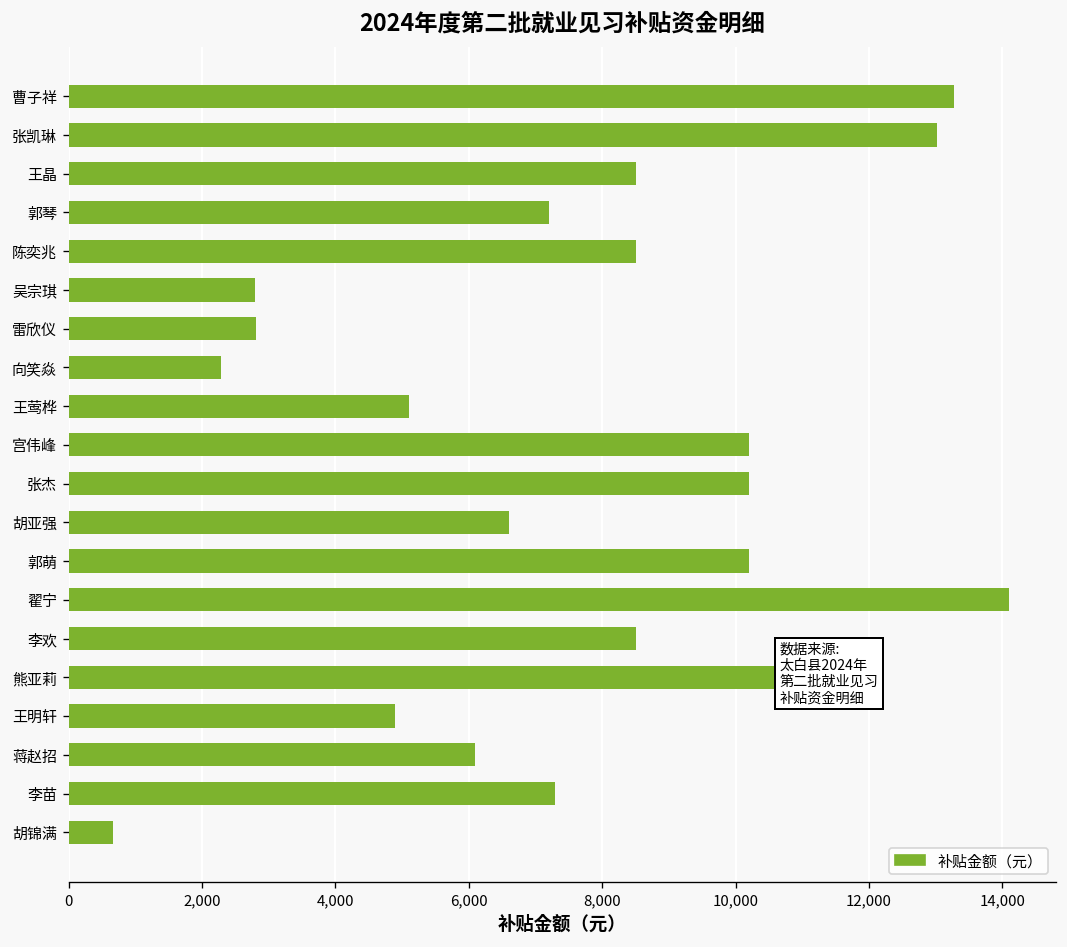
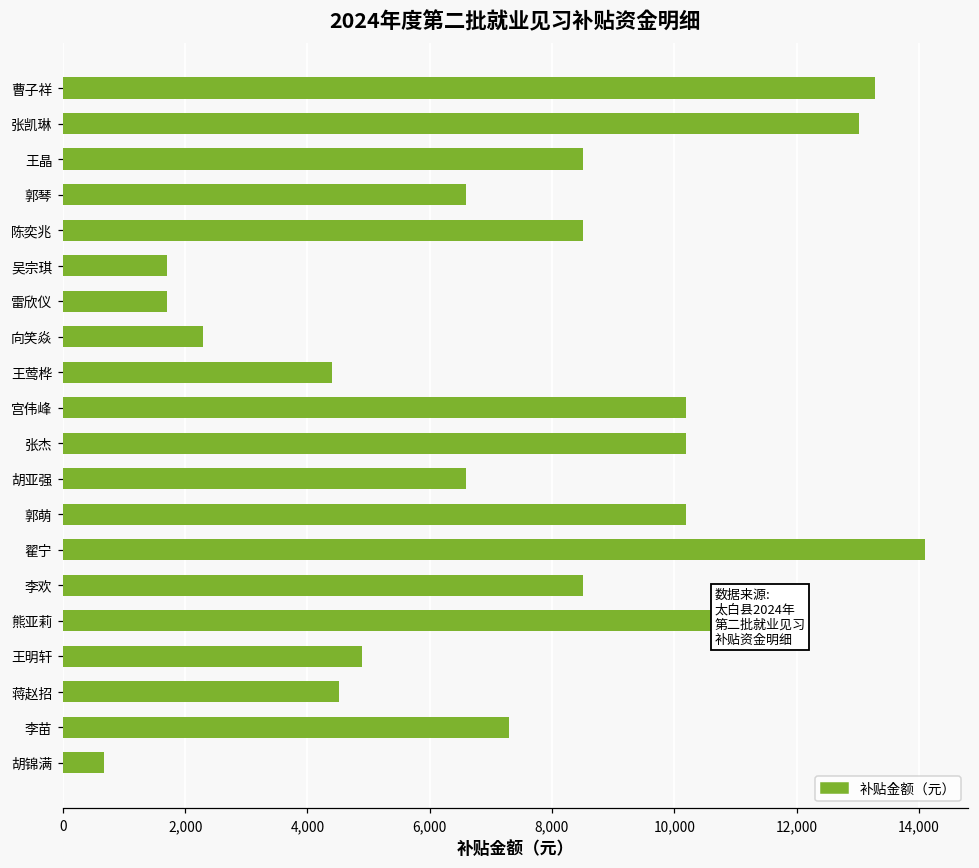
郭琴: 7,200 -> 6,600
吴宗琪: 2,800 -> 1,700
雷欣仪: 2,800 -> 1,700
王莺桦: 5,100 -> 4,400
蒋赵招: 6,100 -> 4,500
